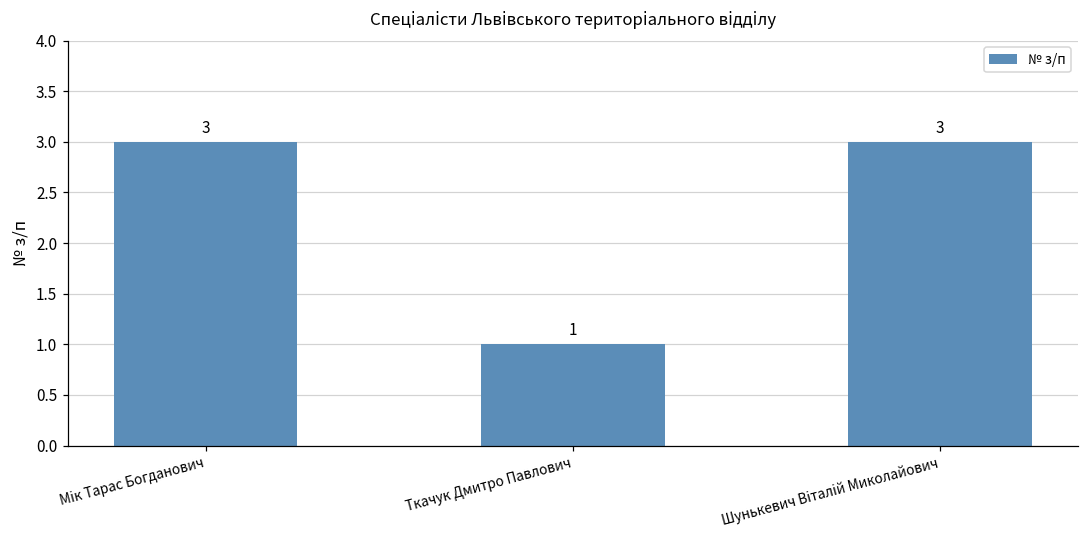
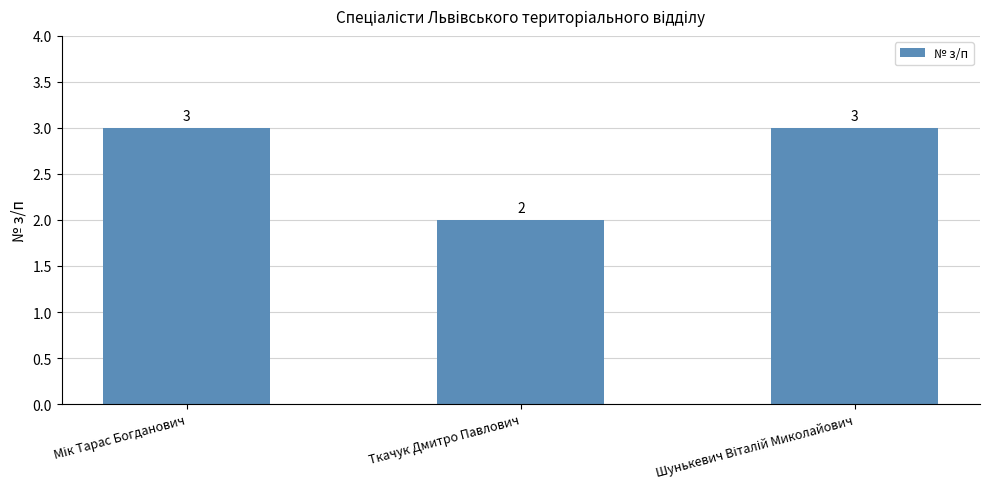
Ткачук Дмитро Павлович: 1 -> 2
